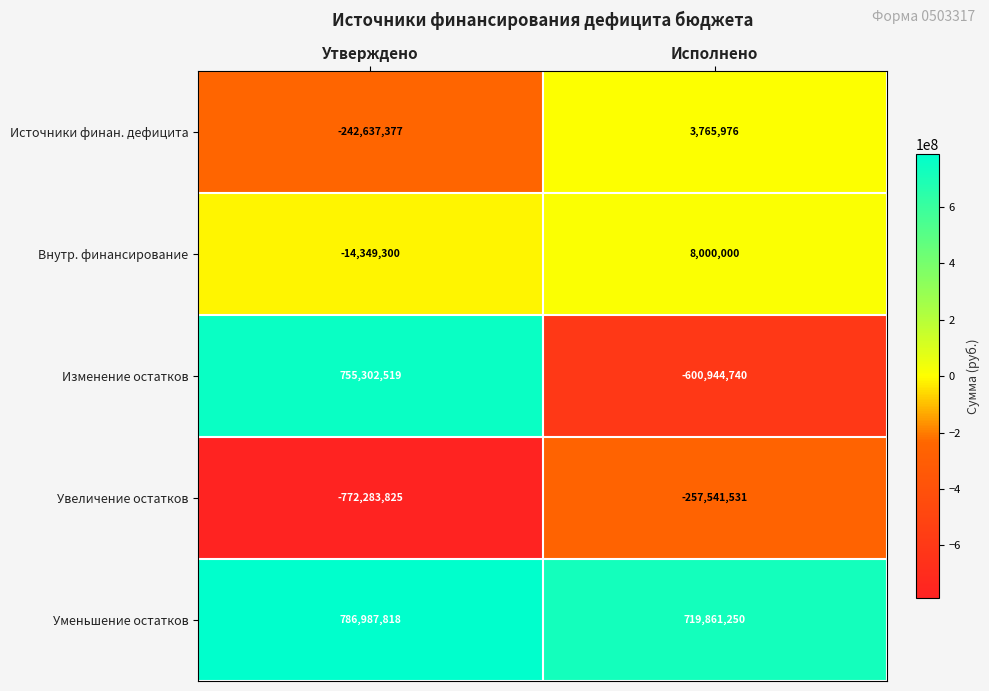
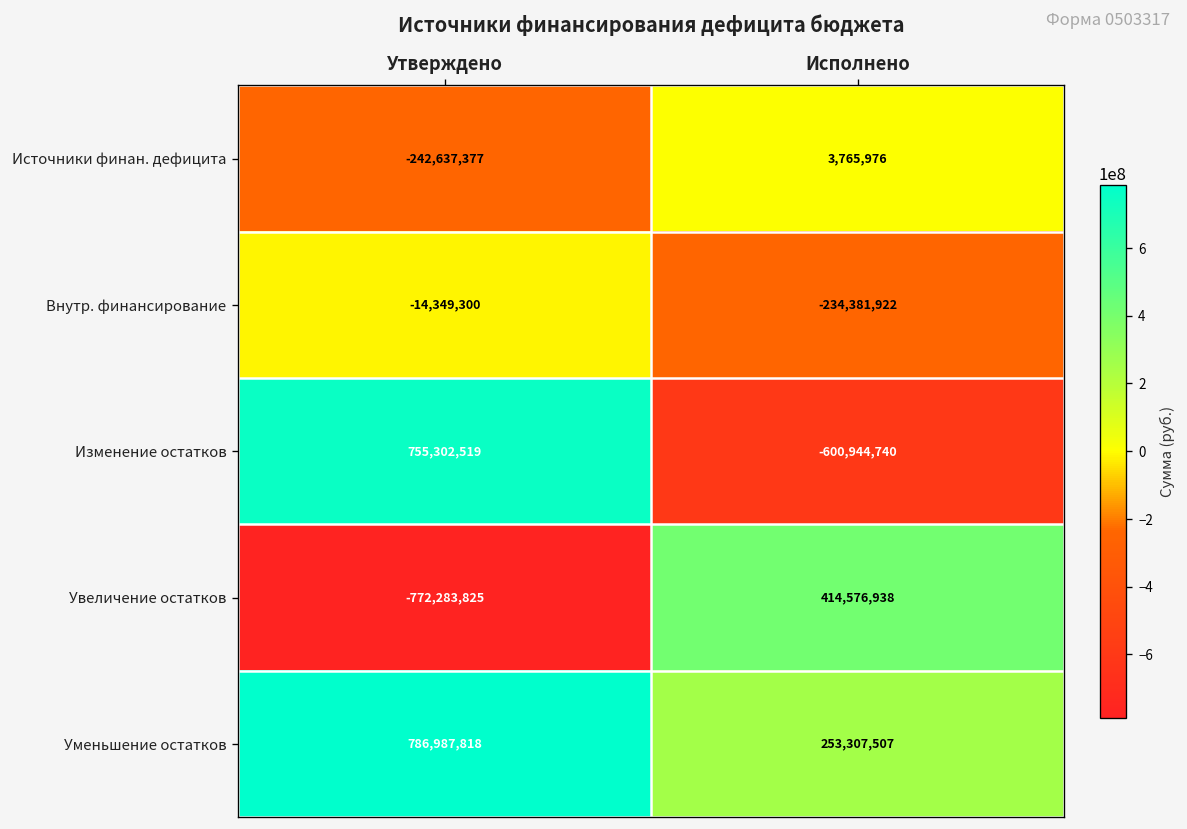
Внутр. финансирование, Исполнено: 8,000,000 -> -234,381,922
Увеличение остатков, Исполнено: -257,541,531 -> 414,576,938
Уменьшение остатков, Исполнено: 719,861,250 -> 253,307,507
